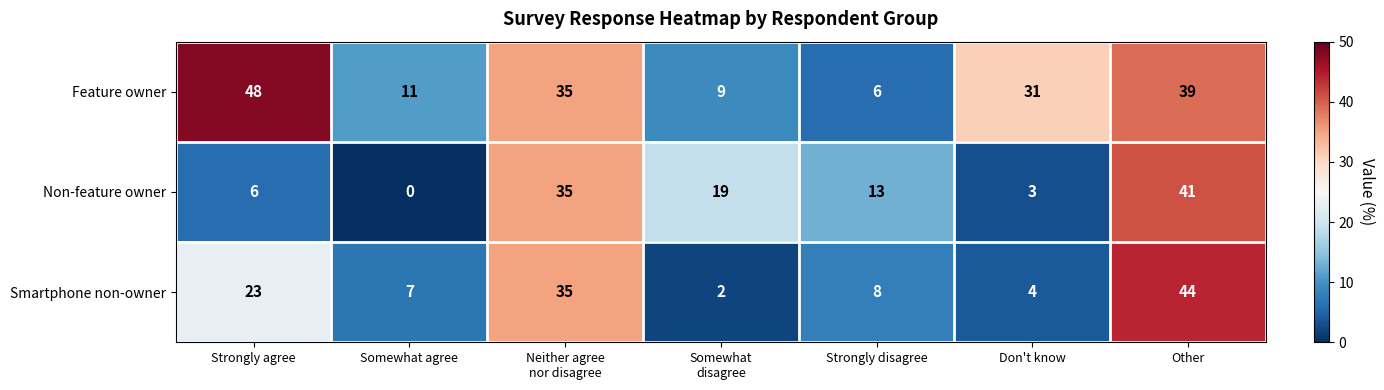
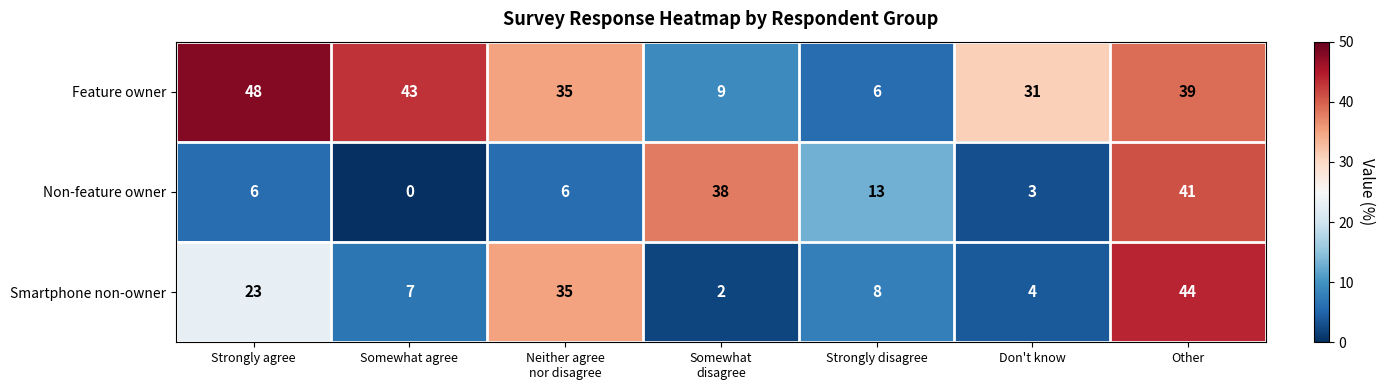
Feature owner, Somewhat agree: 11 -> 43
Non-feature owner, Neither agree nor disagree: 35 -> 6
Non-feature owner, Somewhat disagree: 19 -> 38
